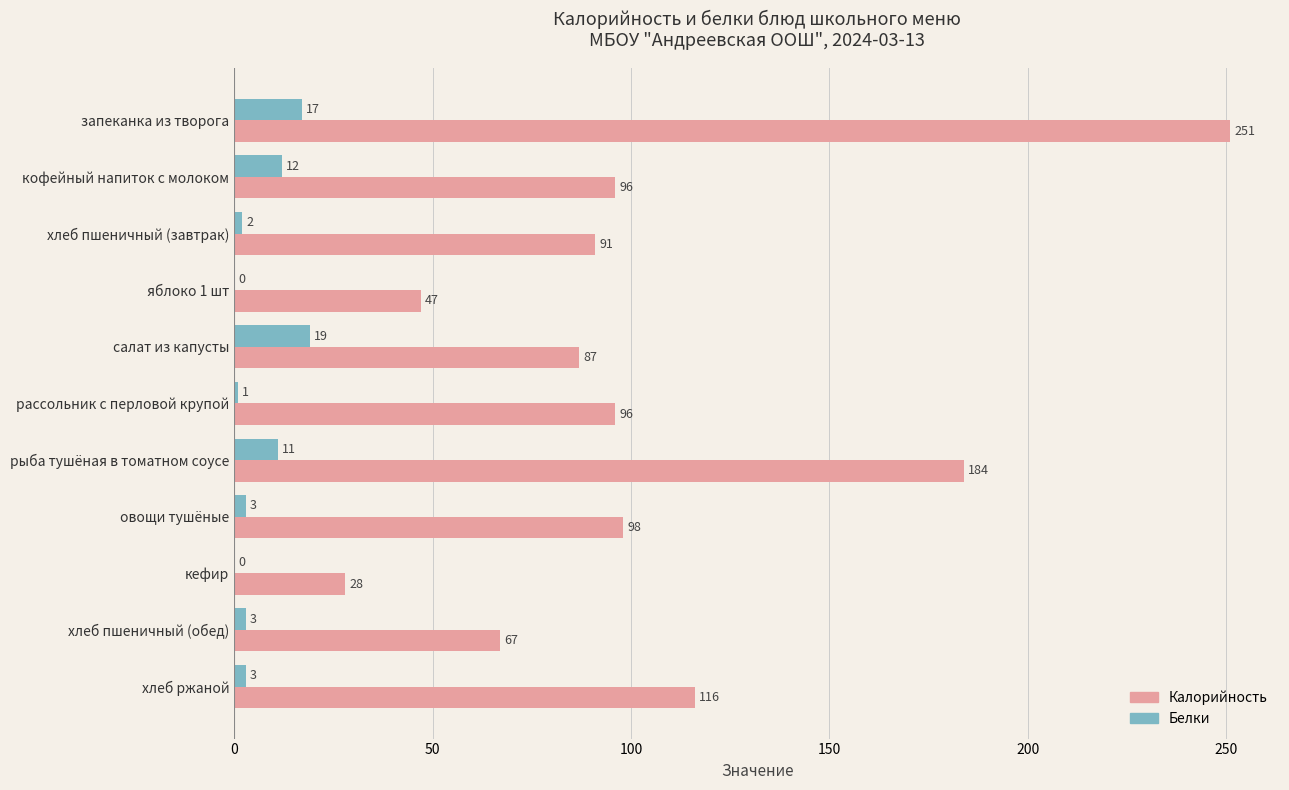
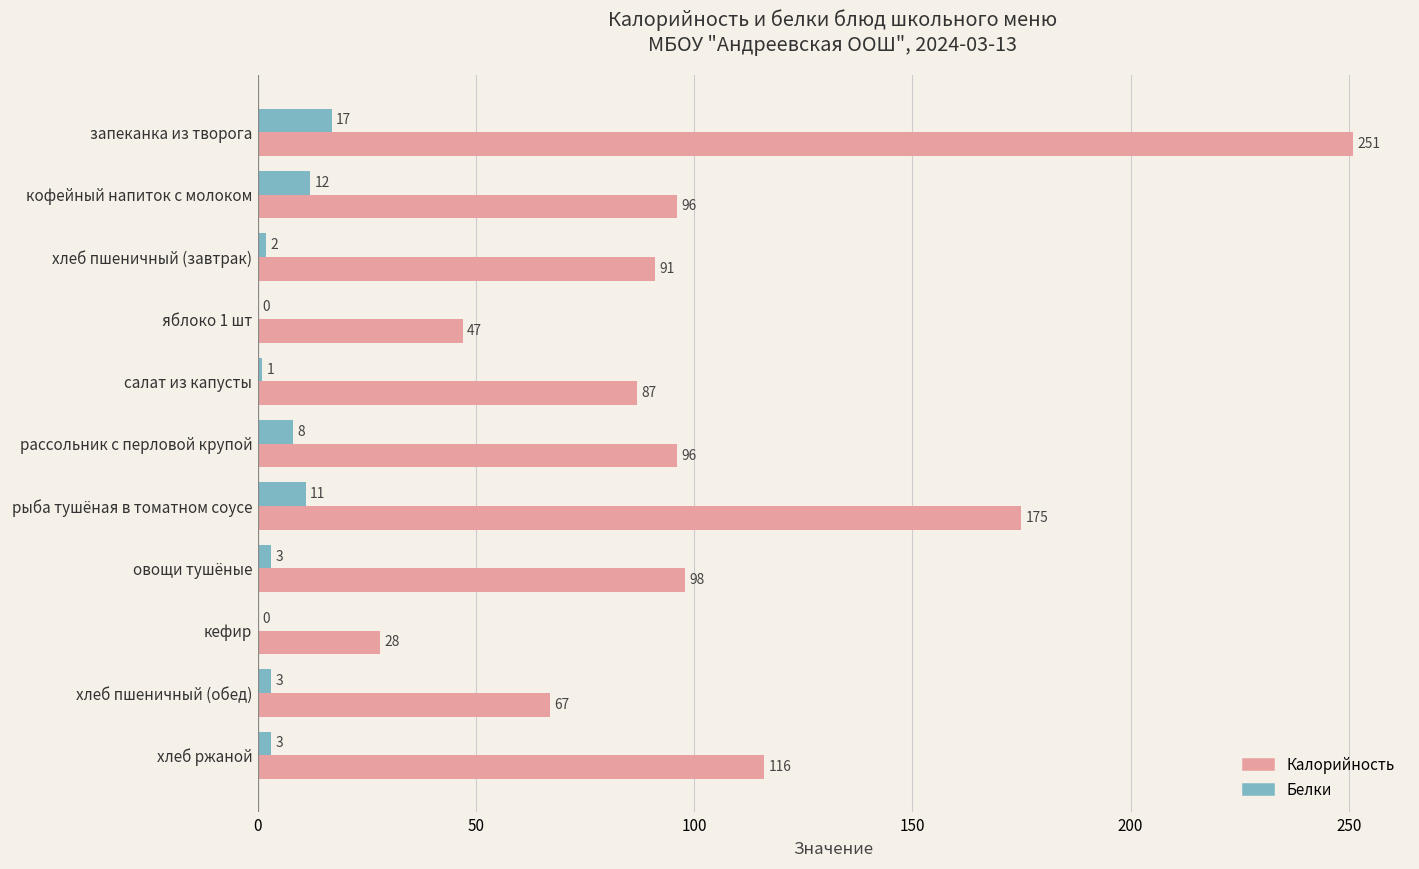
Белки, салат из капусты: 19 -> 1
Белки, рассольник с перловой крупой: 1 -> 8
Калорийность, рыба тушёная в томатном соусе: 184 -> 175
